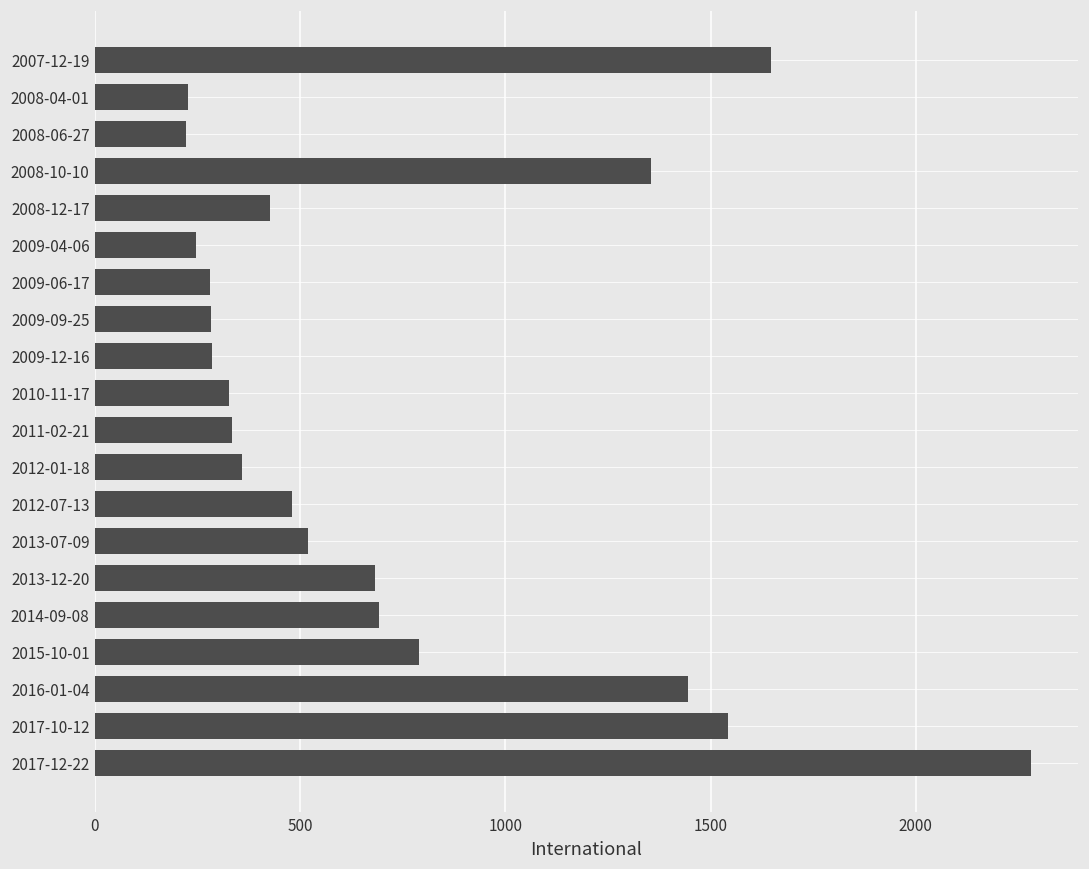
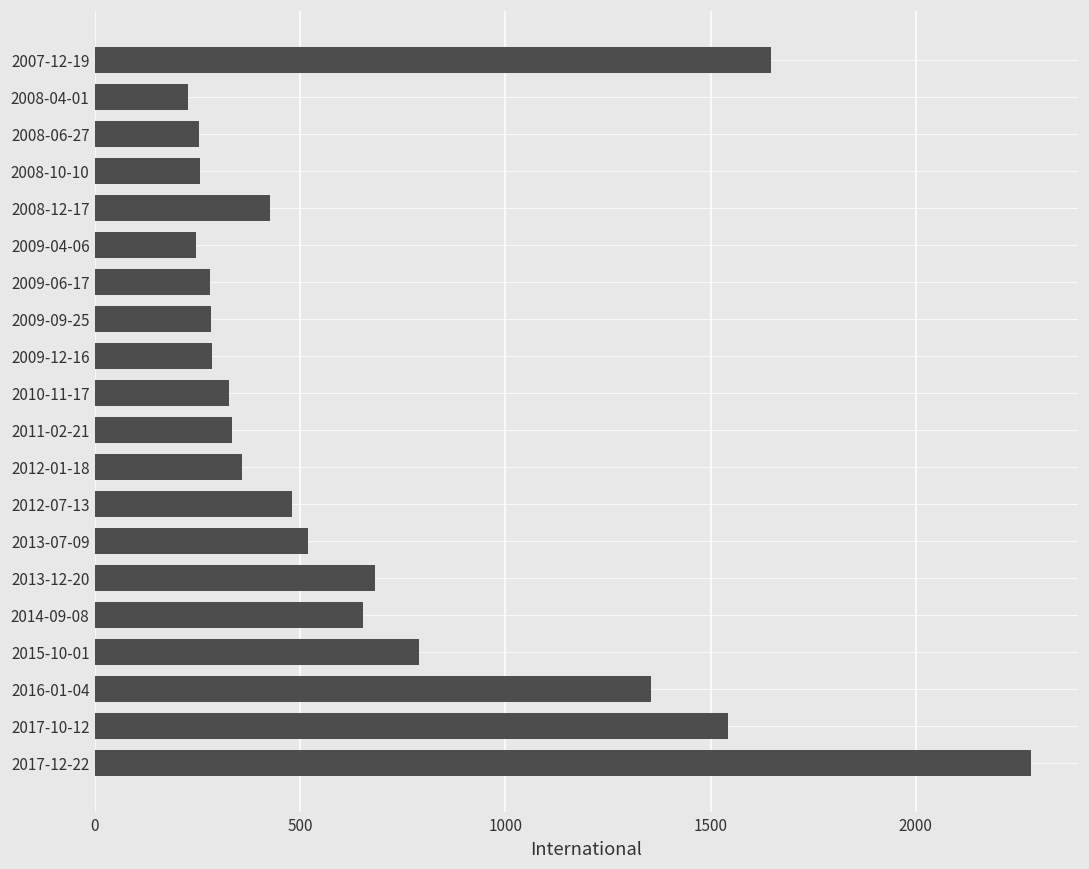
2008-06-27: 220 -> 250
2008-10-10: 1350 -> 260
2014-09-08: 690 -> 650
2016-01-04: 1450 -> 1360
